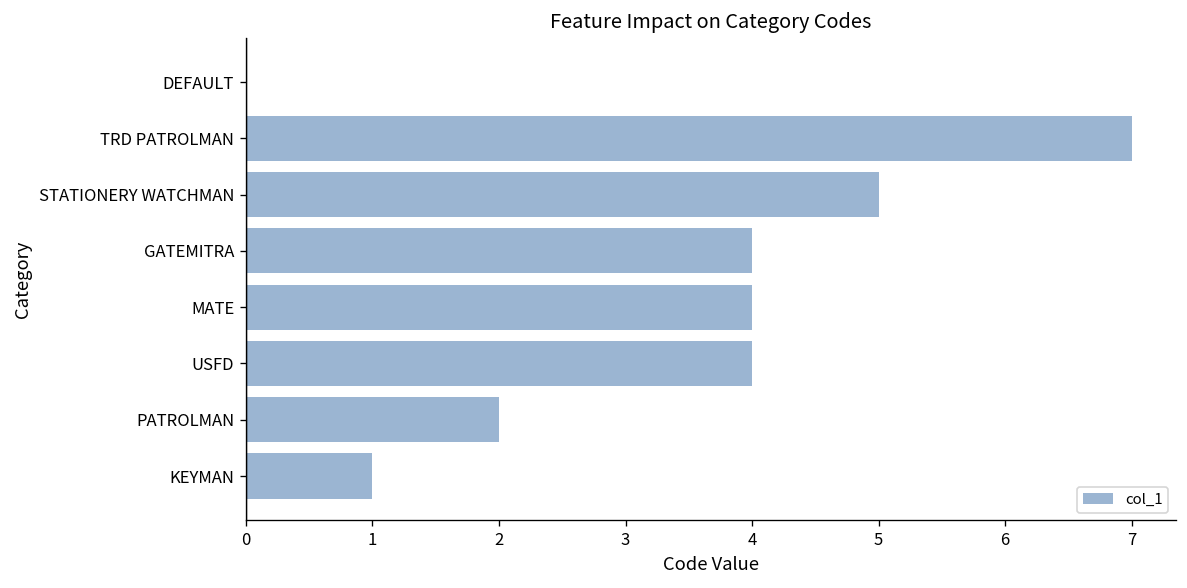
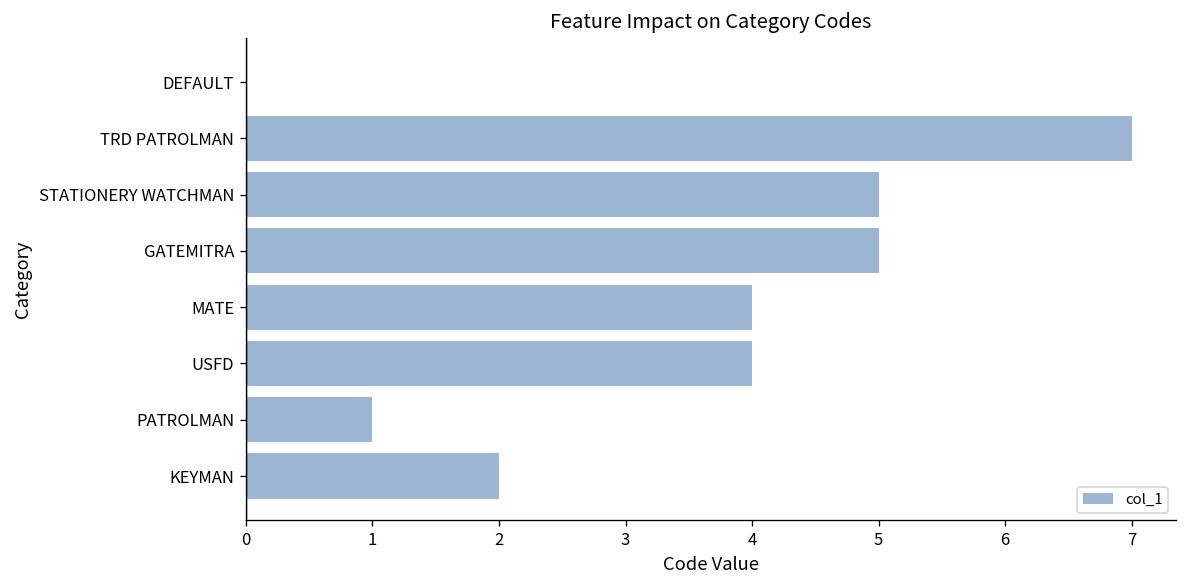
GATEMITRA: 4 -> 5
PATROLMAN: 2 -> 1
KEYMAN: 1 -> 2
